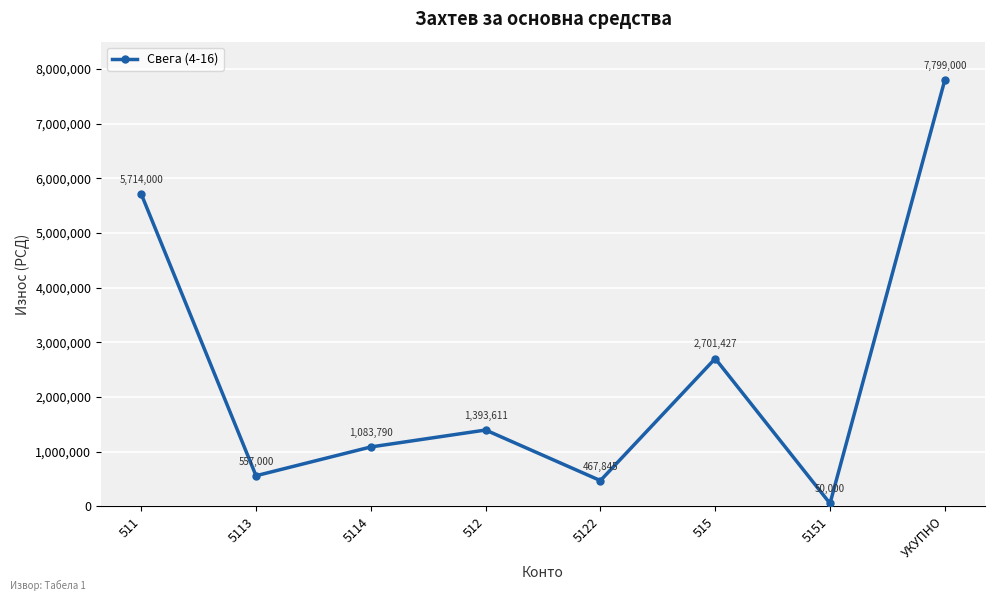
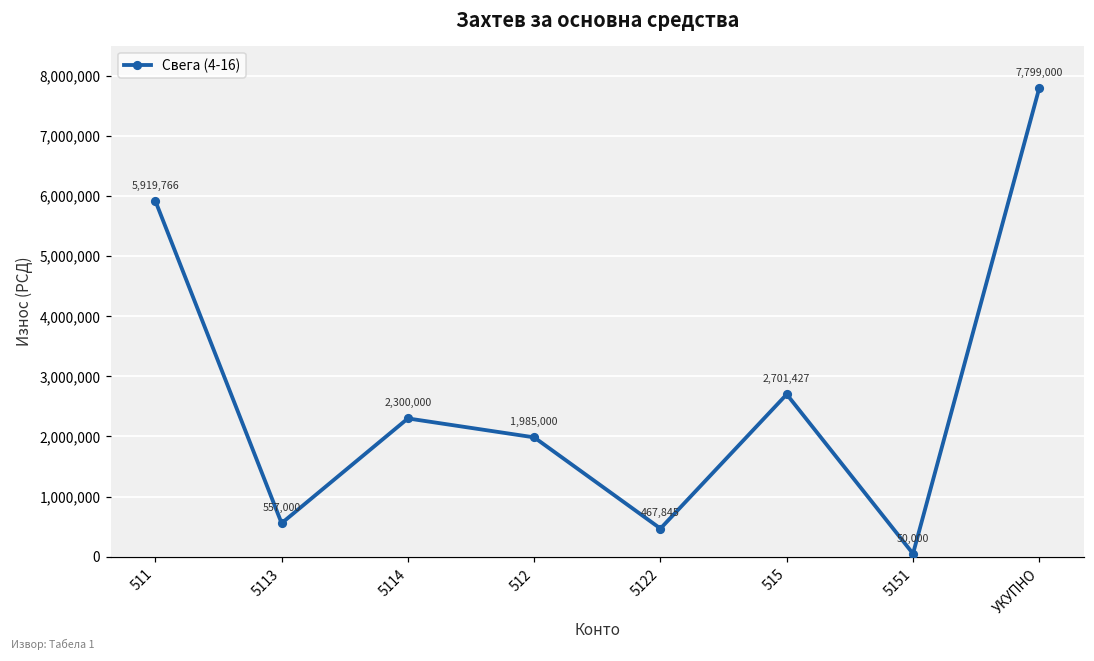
511: 5,714,000 -> 5,919,766
5114: 1,083,790 -> 2,300,000
512: 1,393,611 -> 1,985,000
